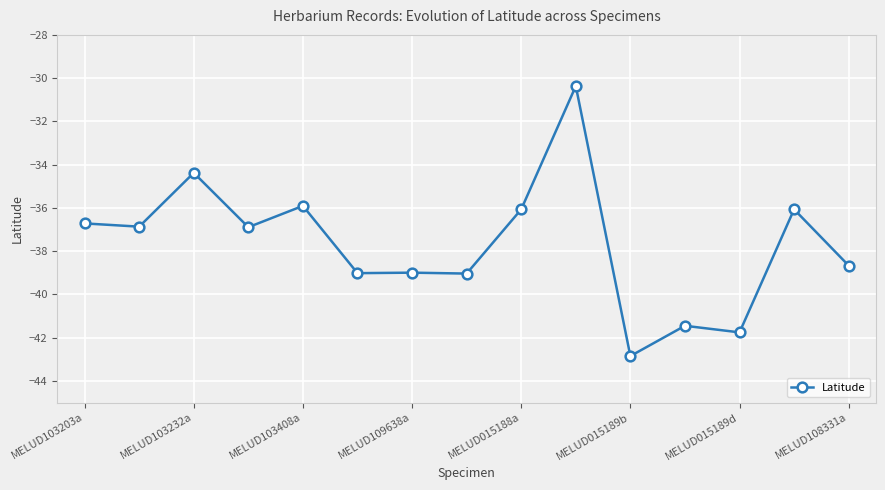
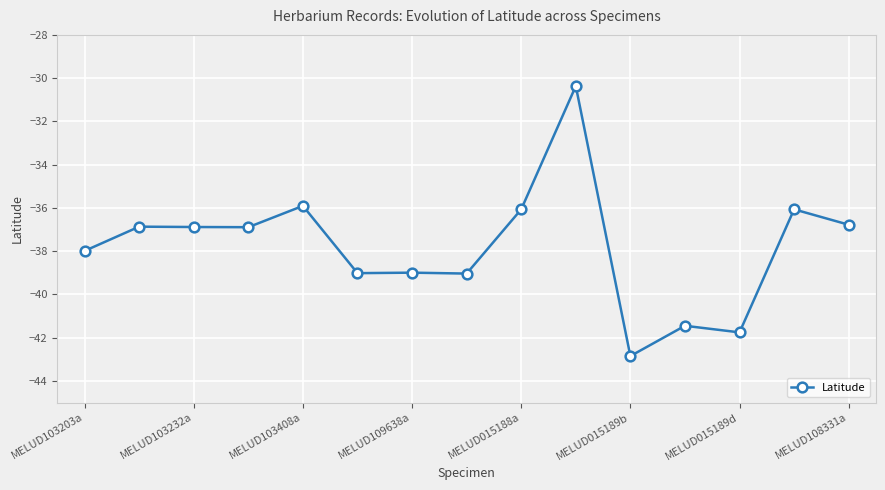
MELUD103203a: -36.7 -> -38.0
MELUD103232a: -34.4 -> -36.9
MELUD108331a: -38.7 -> -36.8
